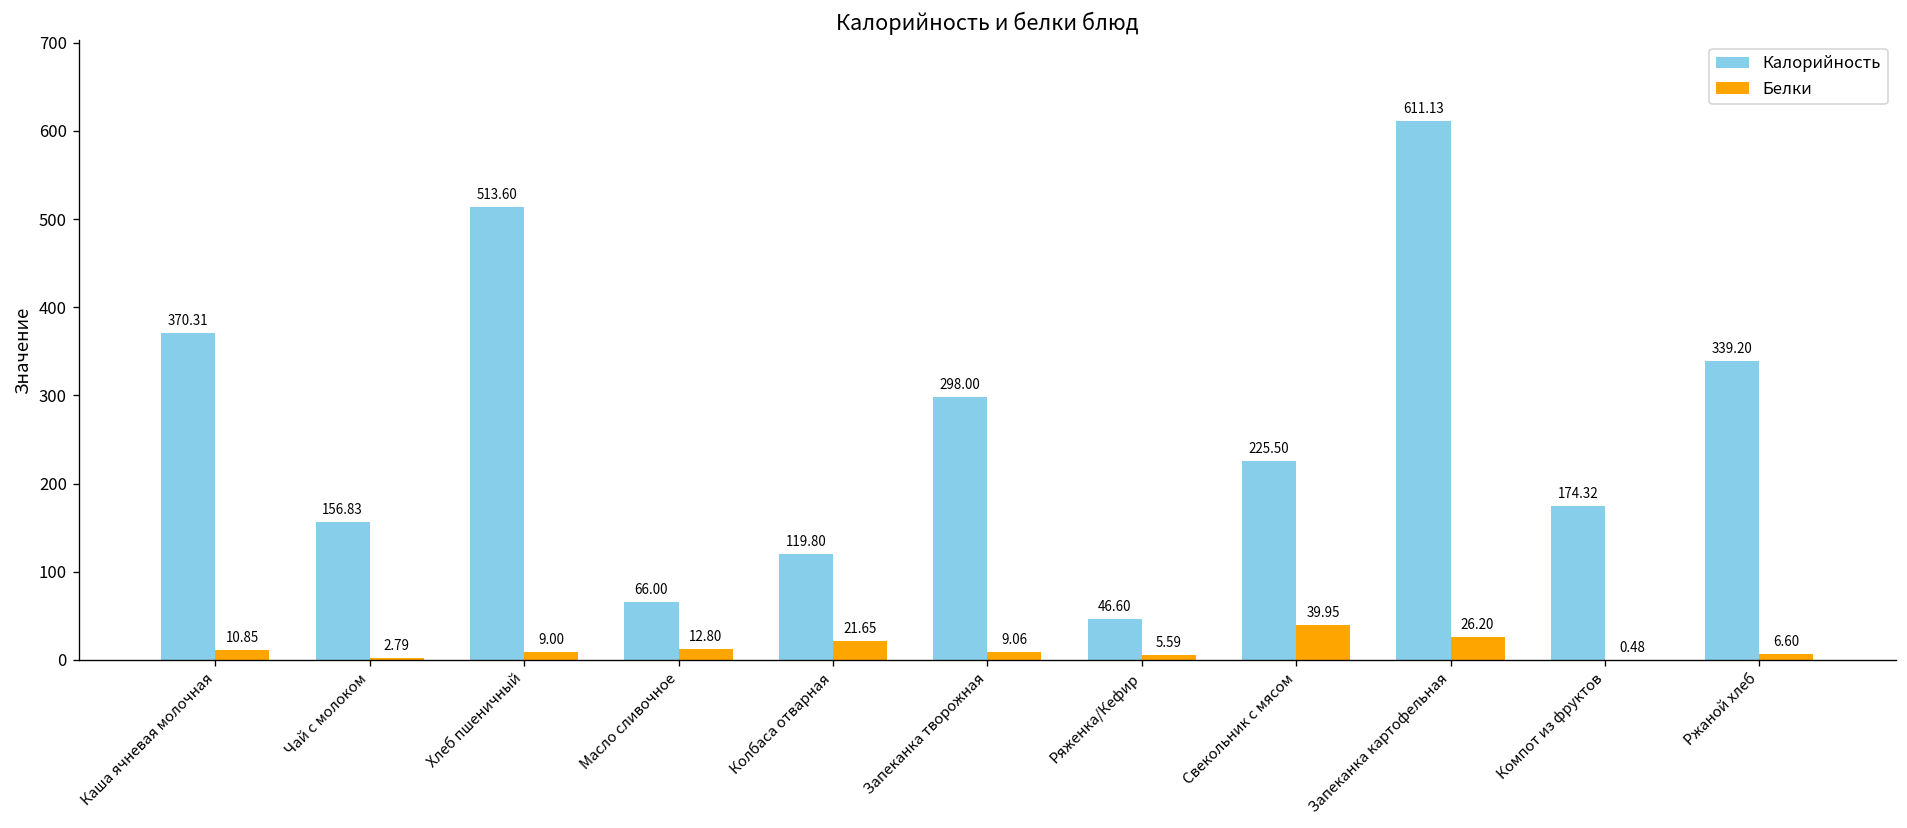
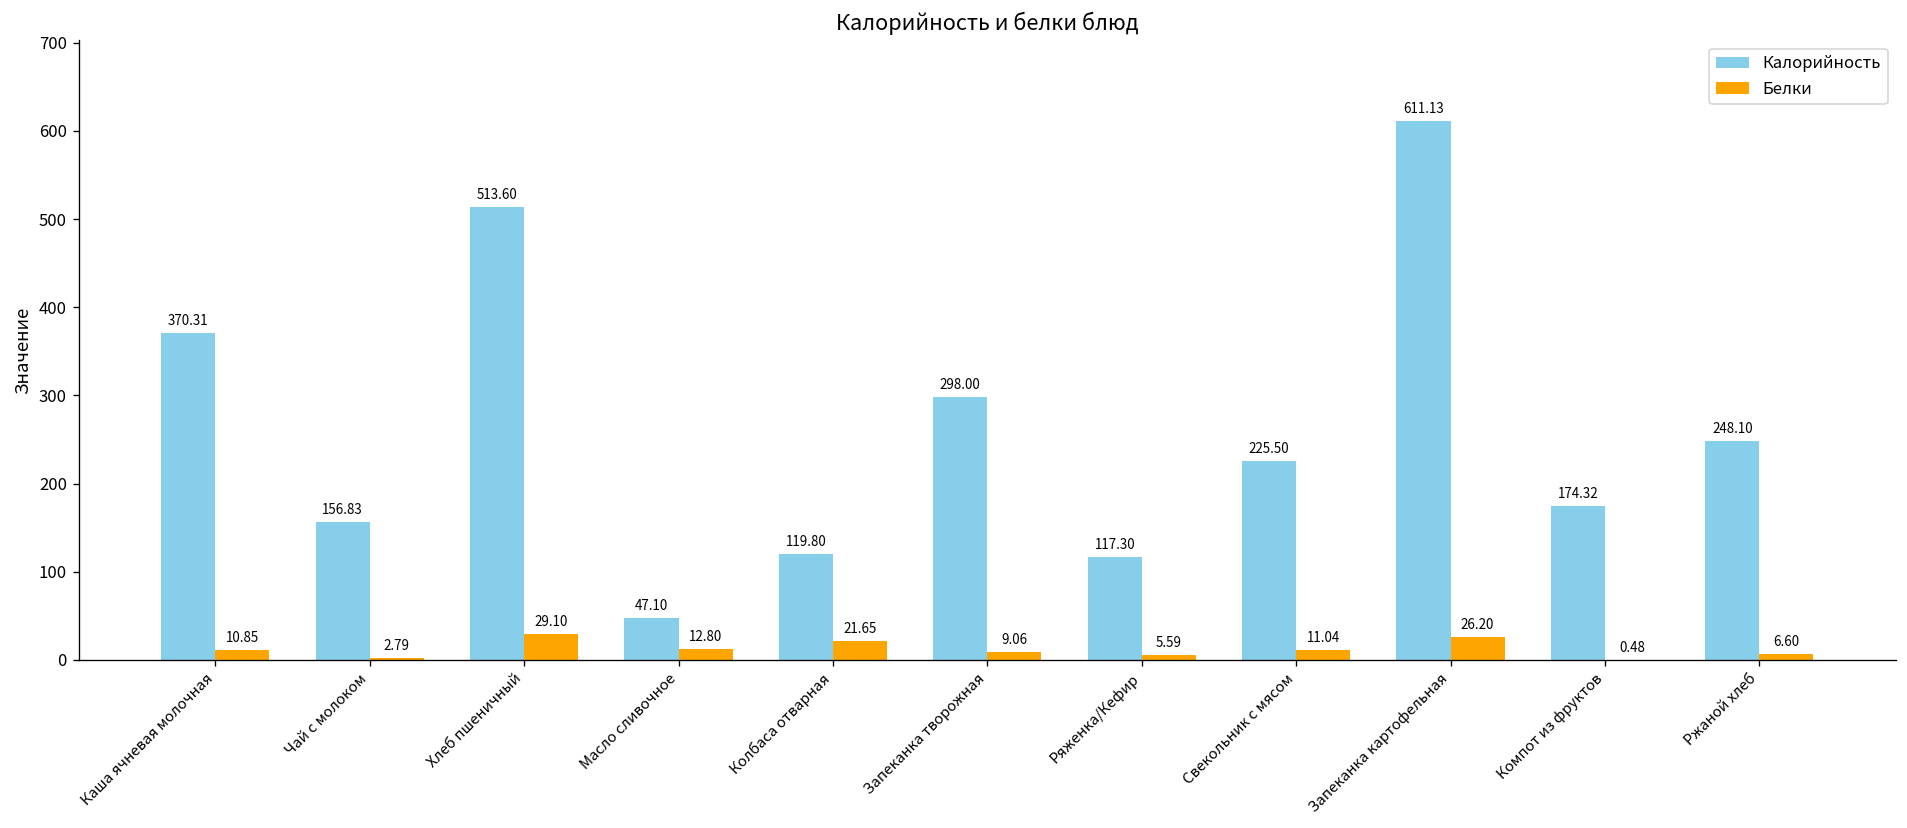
Белки, Хлеб пшеничный: 9.00 -> 29.10
Калорийность, Масло сливочное: 66.00 -> 47.10
Калорийность, Ряженка/Кефир: 46.60 -> 117.30
Белки, Свекольник с мясом: 39.95 -> 11.04
Калорийность, Ржаной хлеб: 339.20 -> 248.10
